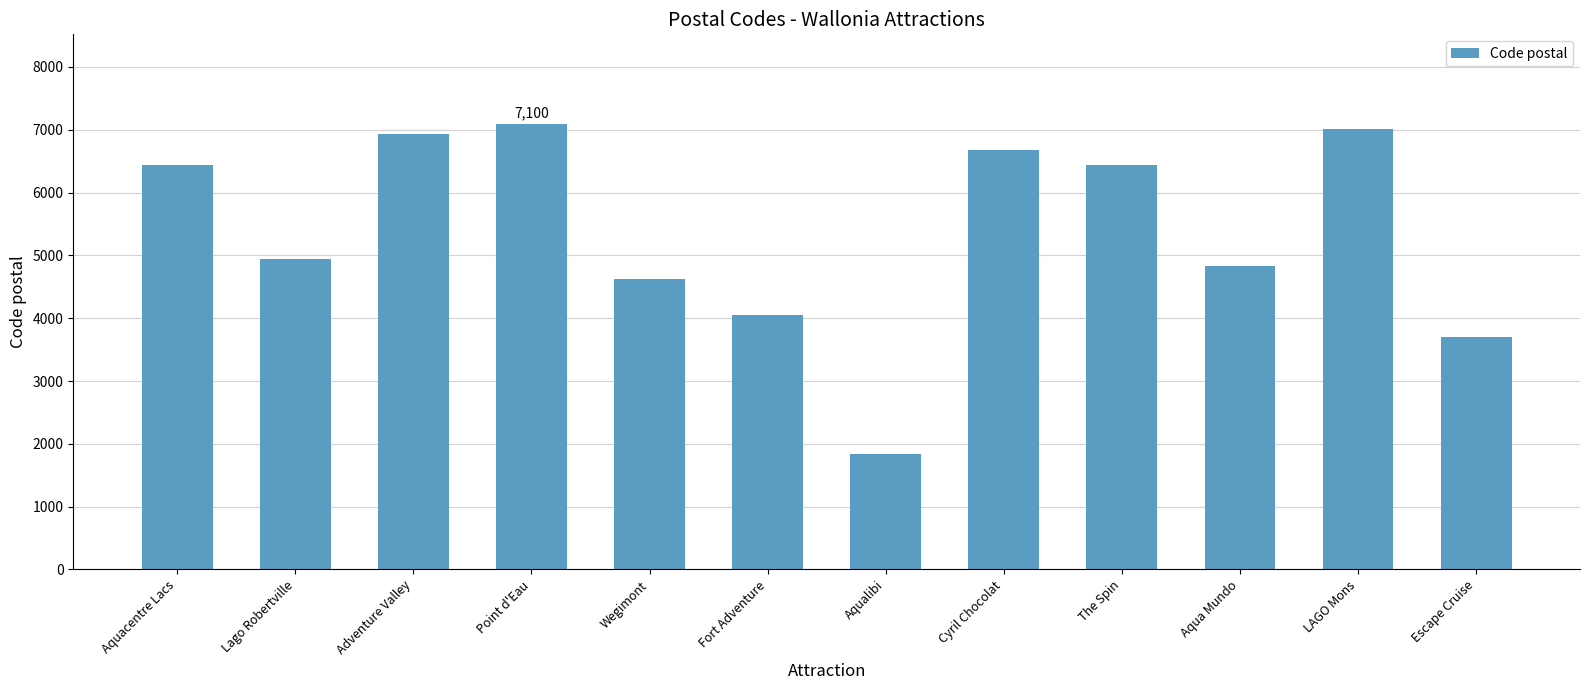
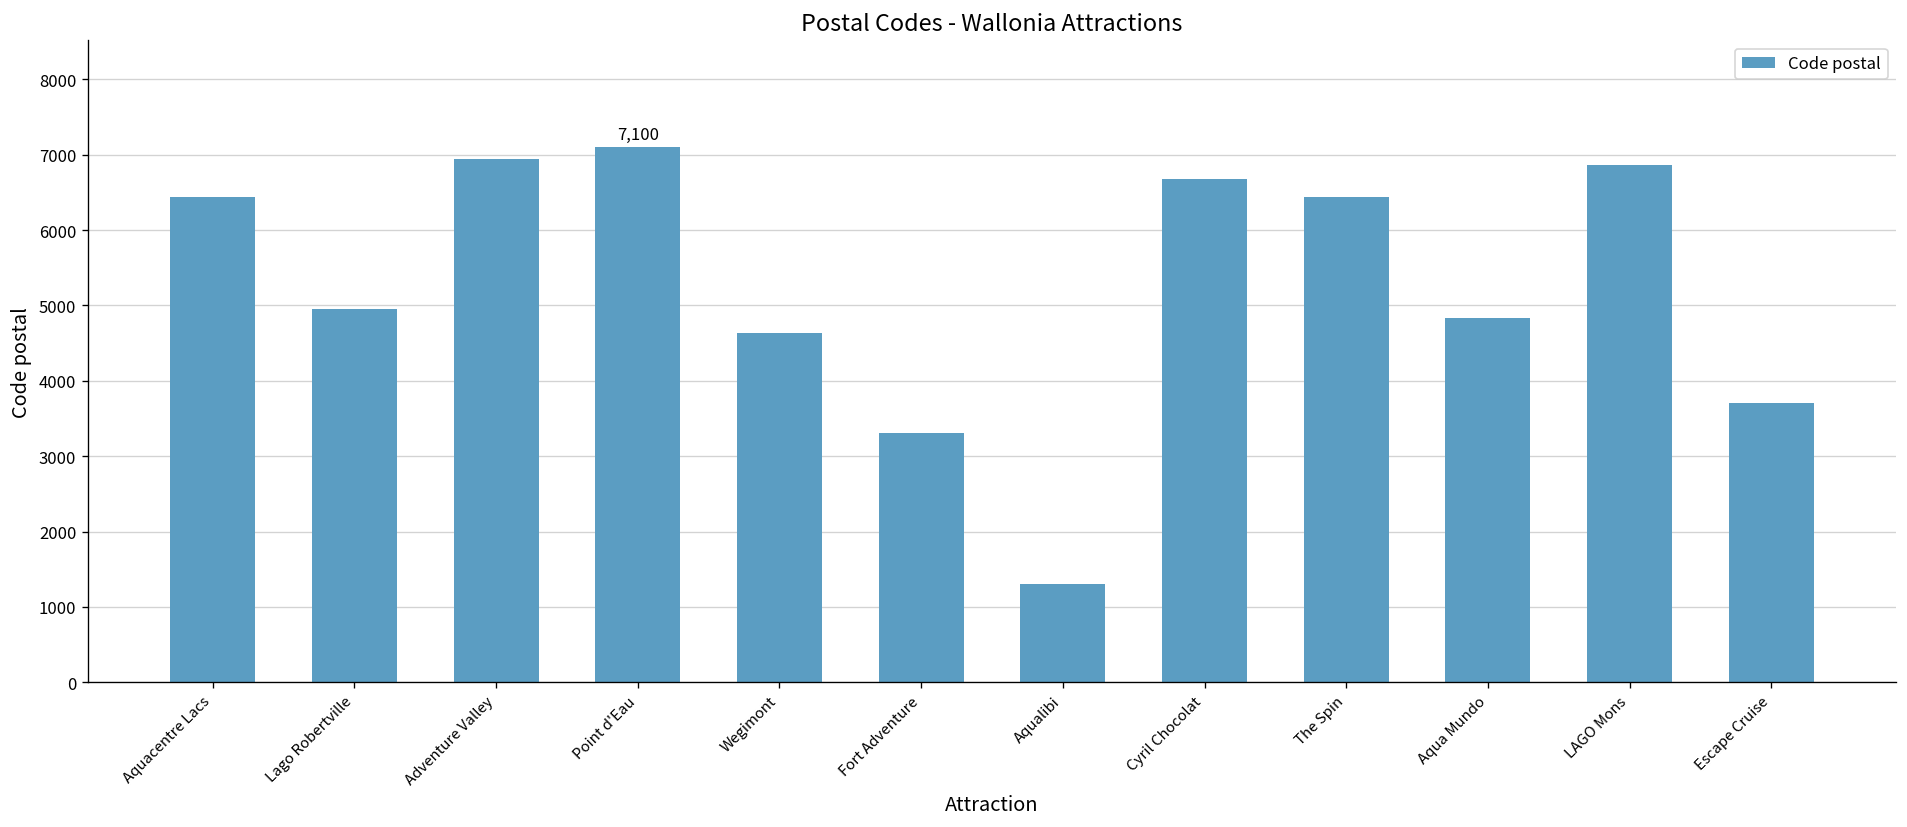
Fort Adventure: 4100 -> 3300
Aqualibi: 1800 -> 1300
LAGO Mons: 7000 -> 6900
